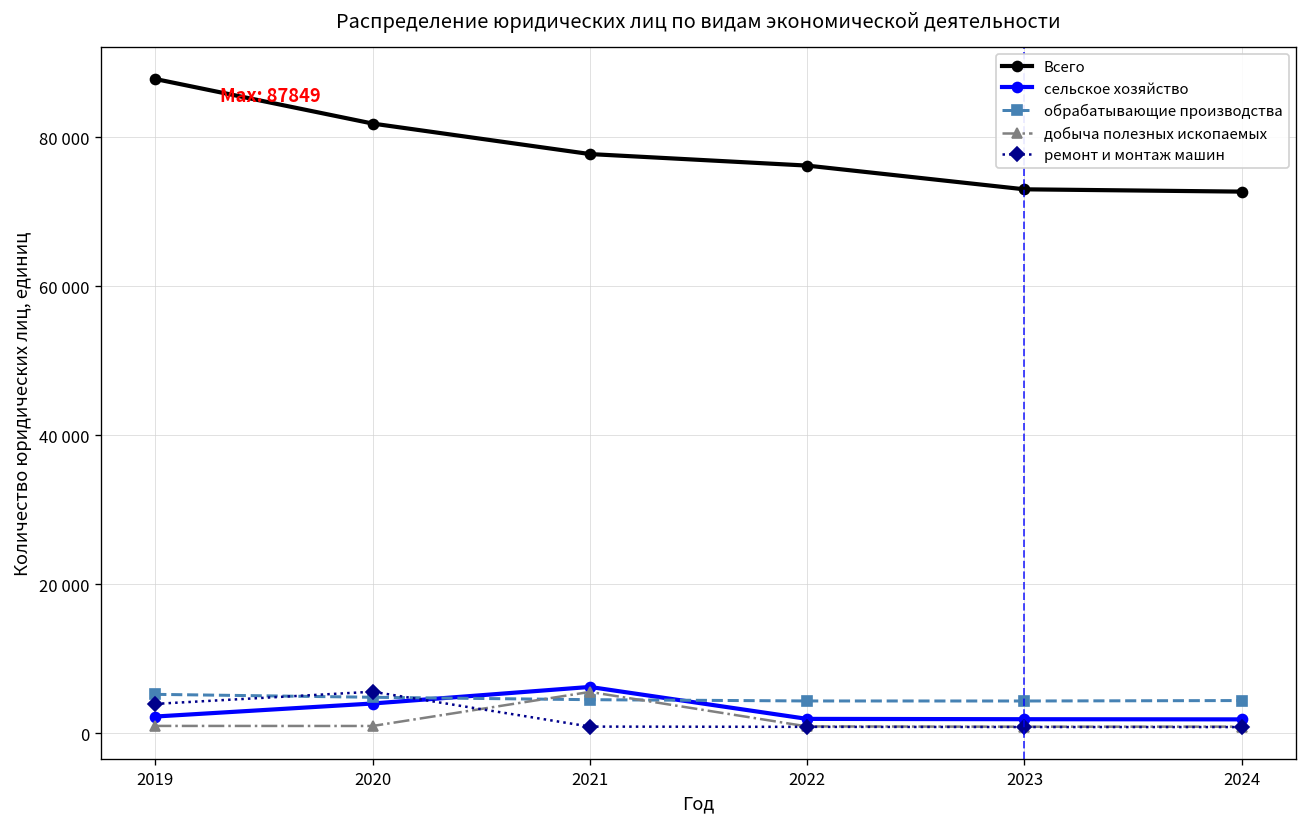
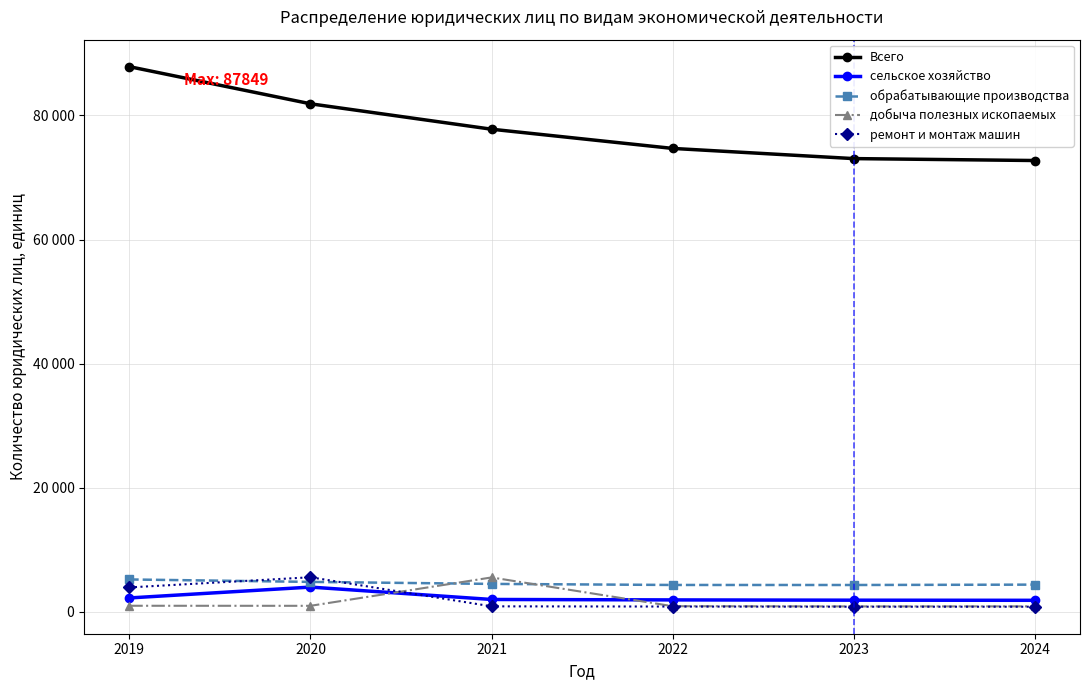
сельское хозяйство, 2021: 6000 -> 2000
Всего, 2022: 76000 -> 75000
